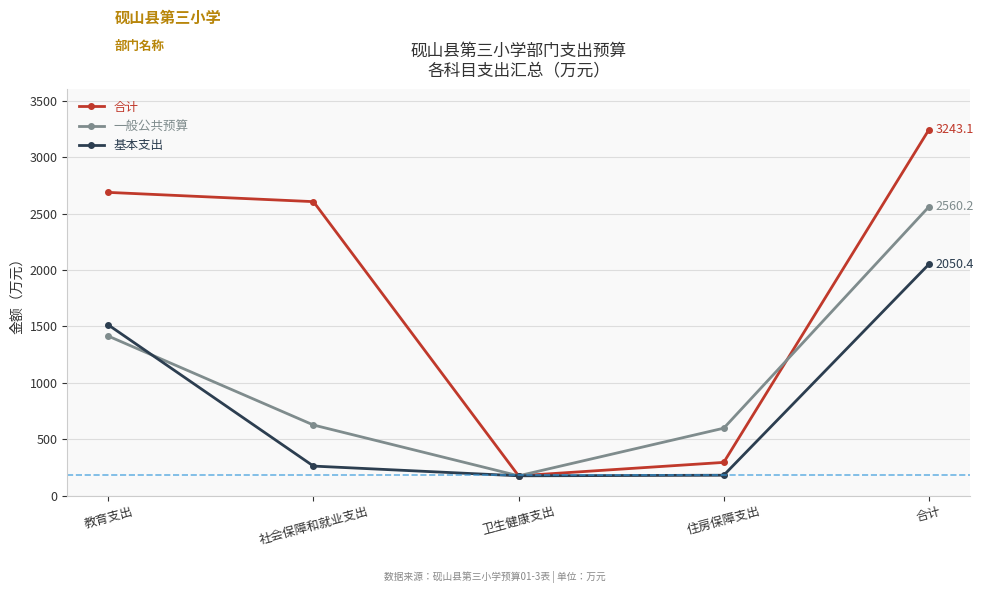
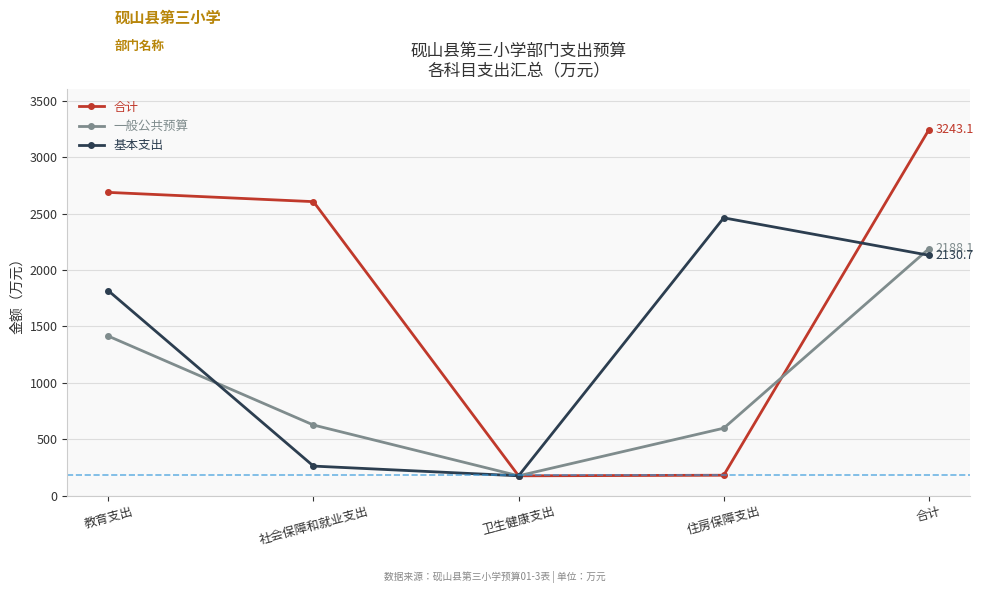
基本支出, 教育支出: 1510 -> 1820
合计, 住房保障支出: 290 -> 180
基本支出, 住房保障支出: 180 -> 2460
一般公共预算, 合计: 2560.2 -> 2188.1
基本支出, 合计: 2050.4 -> 2130.7
